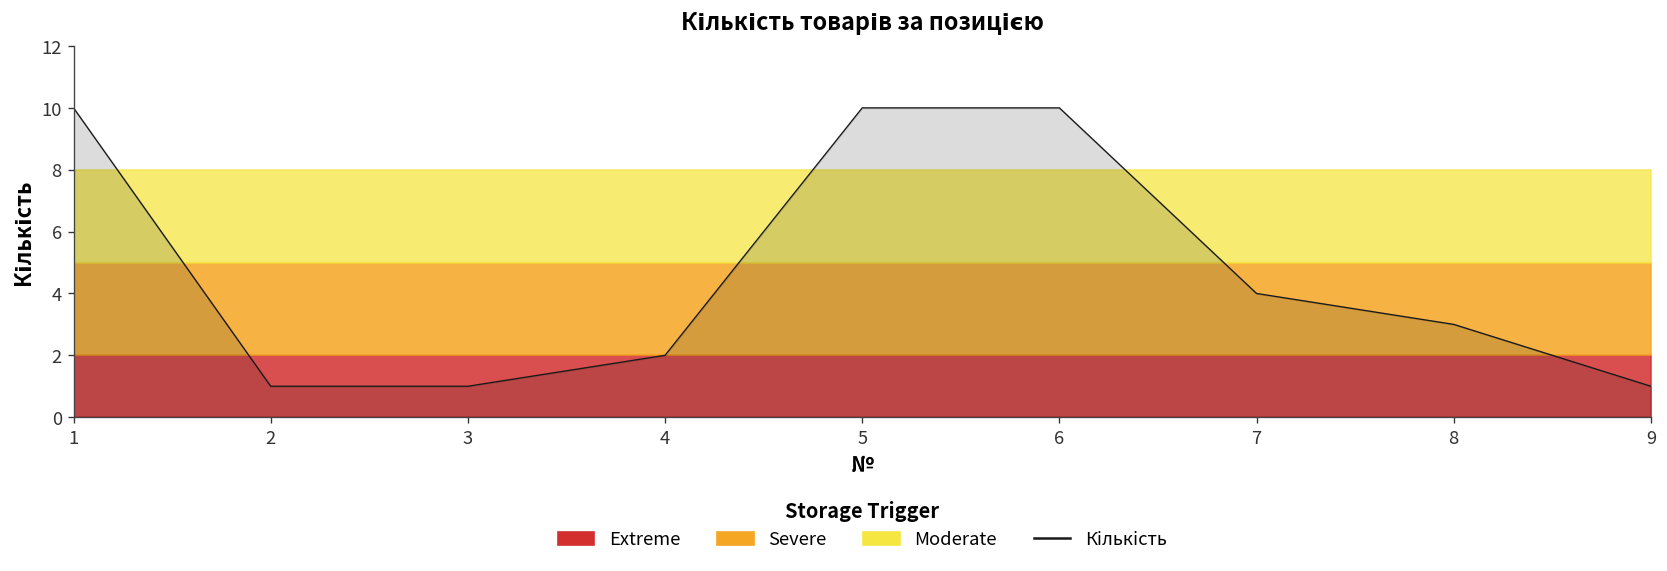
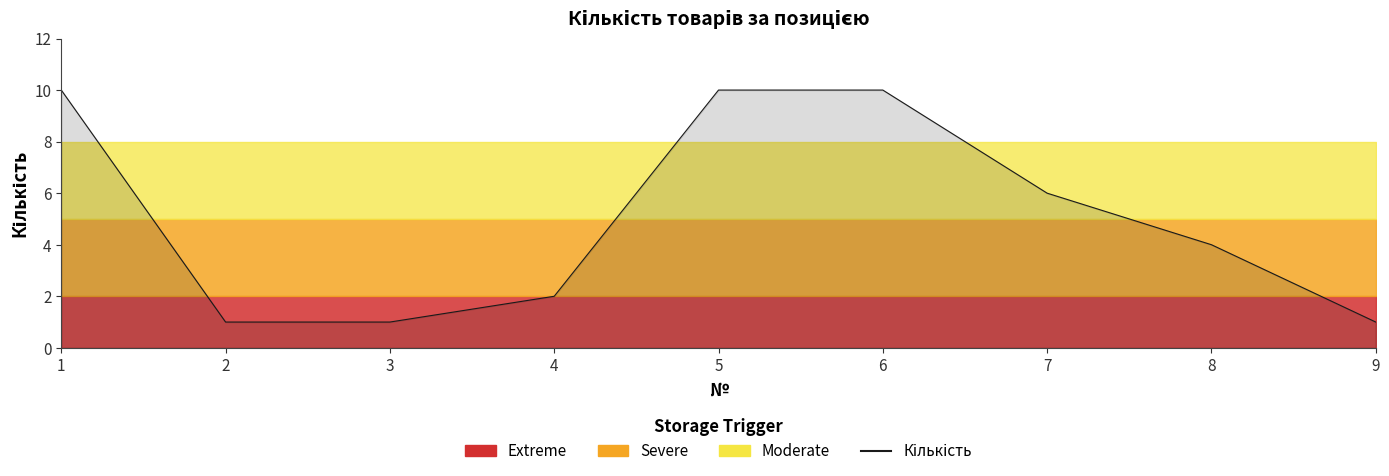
Кількість, 7: 4 -> 6
Кількість, 8: 3 -> 4
